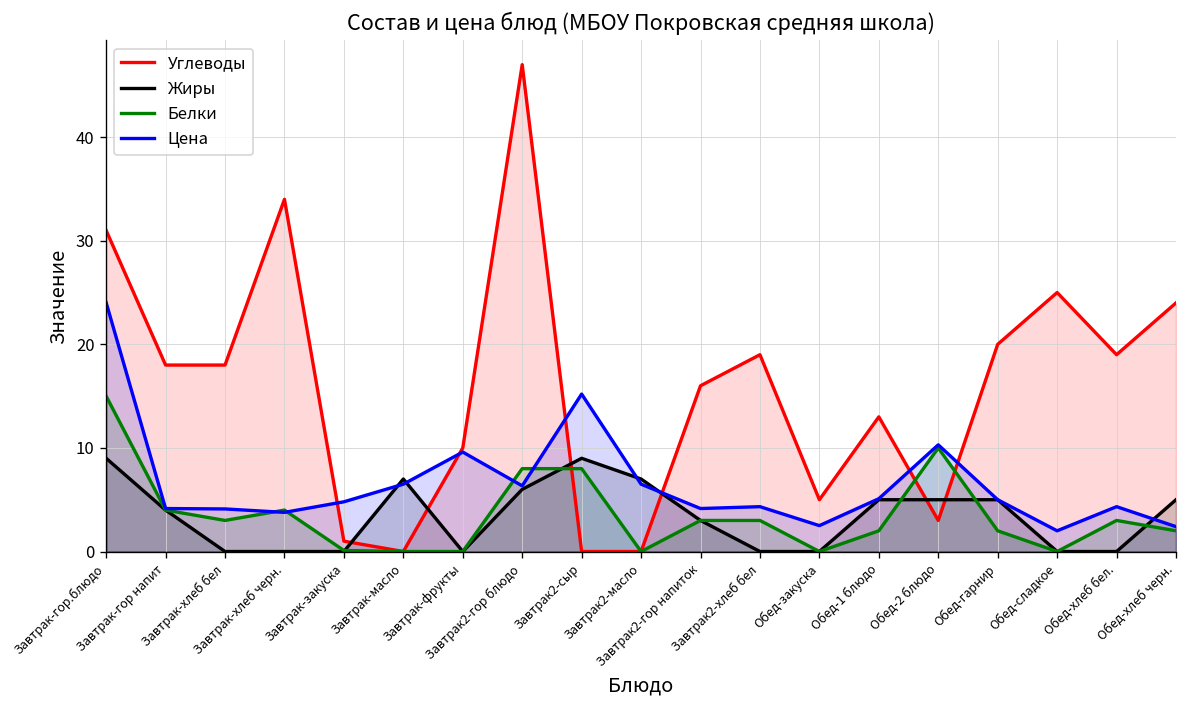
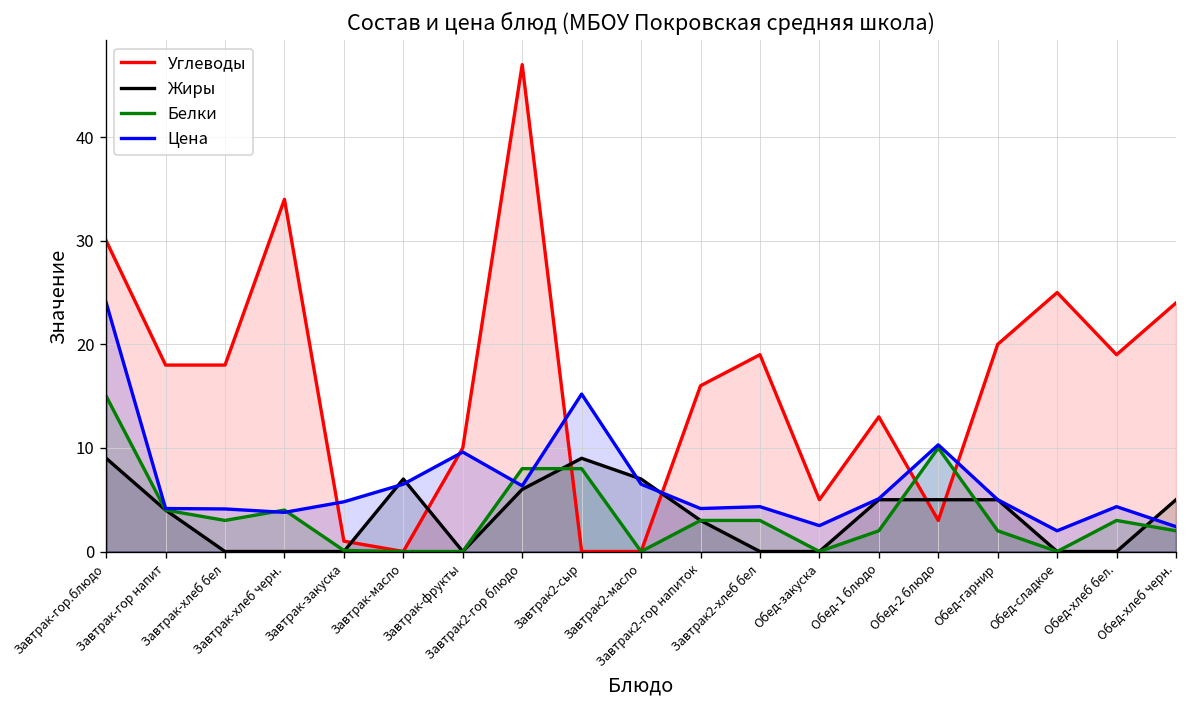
Углеводы, Завтрак-гор.блюдо: 31 -> 30
